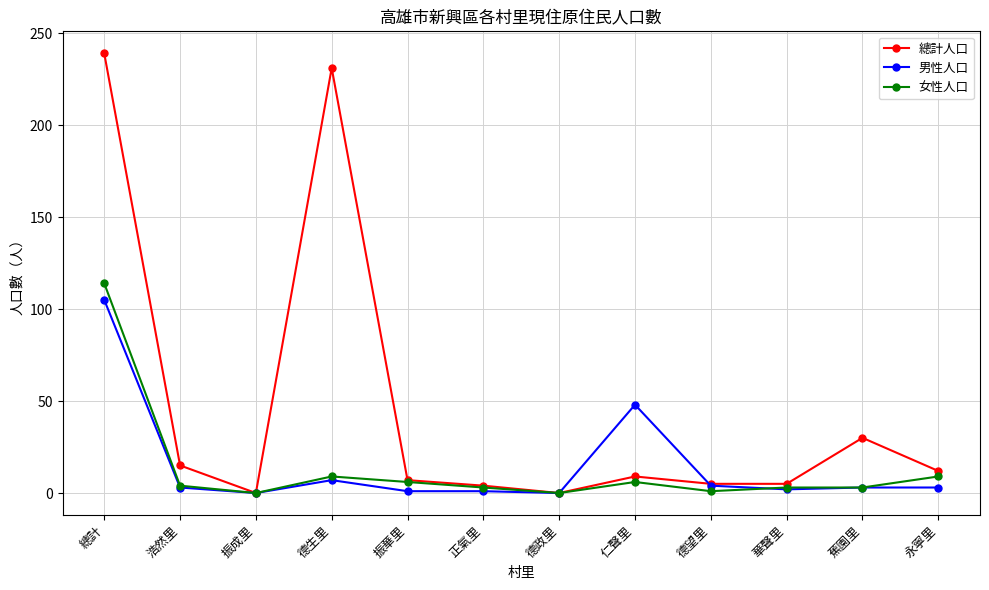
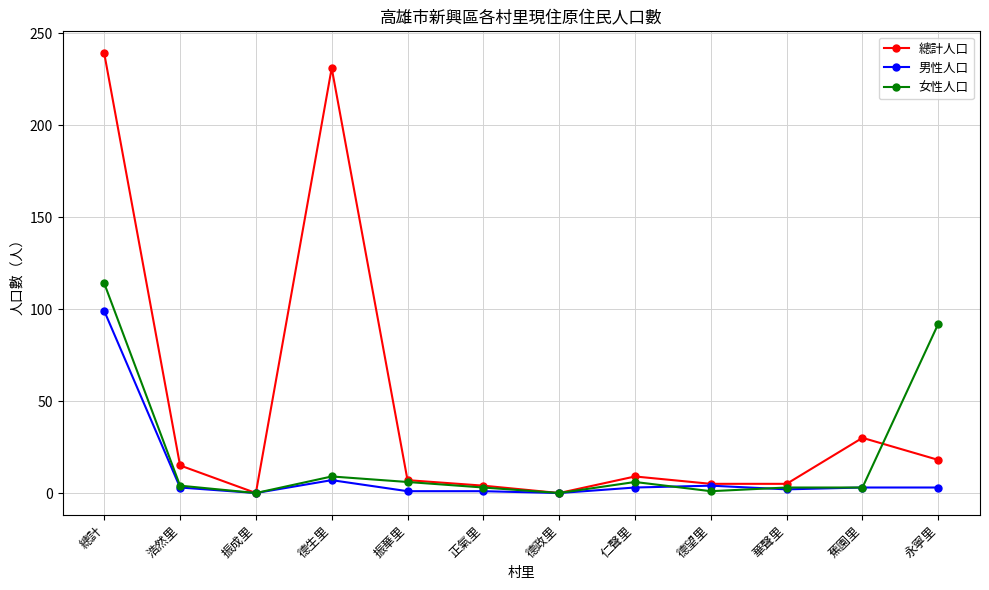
男性人口, 總計: 105 -> 99
男性人口, 仁聲里: 48 -> 3
總計人口, 永寧里: 12 -> 18
女性人口, 永寧里: 9 -> 92
